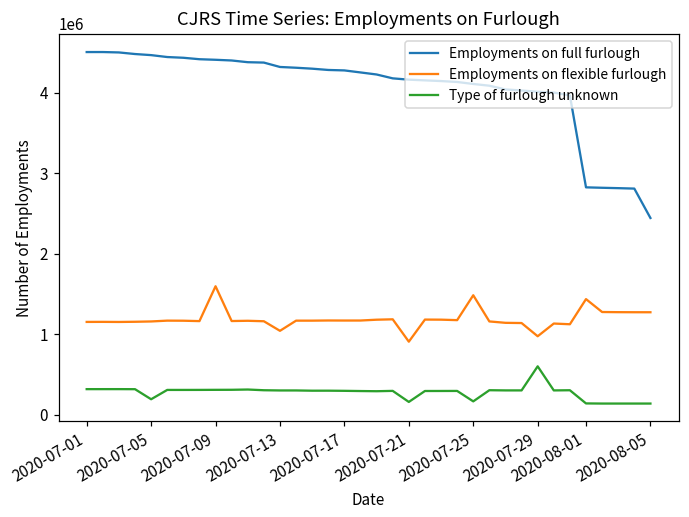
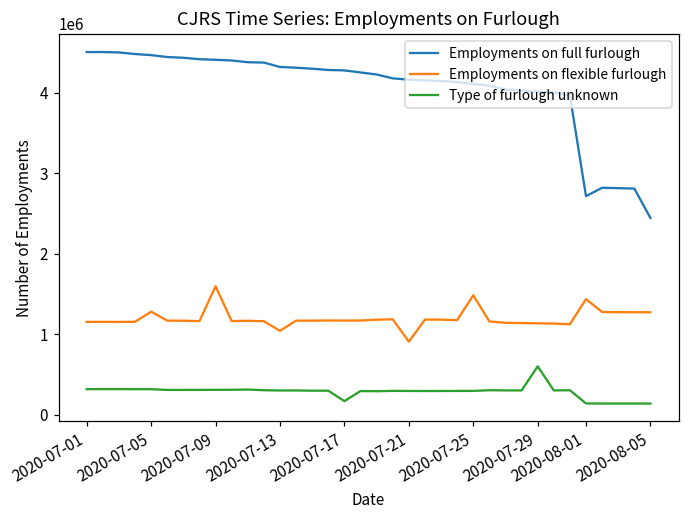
Employments on flexible furlough, 2020-07-05: 1200000 -> 1300000
Type of furlough unknown, 2020-07-05: 200000 -> 300000
Type of furlough unknown, 2020-07-17: 300000 -> 200000
Type of furlough unknown, 2020-07-21: 200000 -> 300000
Type of furlough unknown, 2020-07-25: 200000 -> 300000
Employments on flexible furlough, 2020-07-29: 1000000 -> 1100000
Employments on full furlough, 2020-08-01: 2800000 -> 2700000
